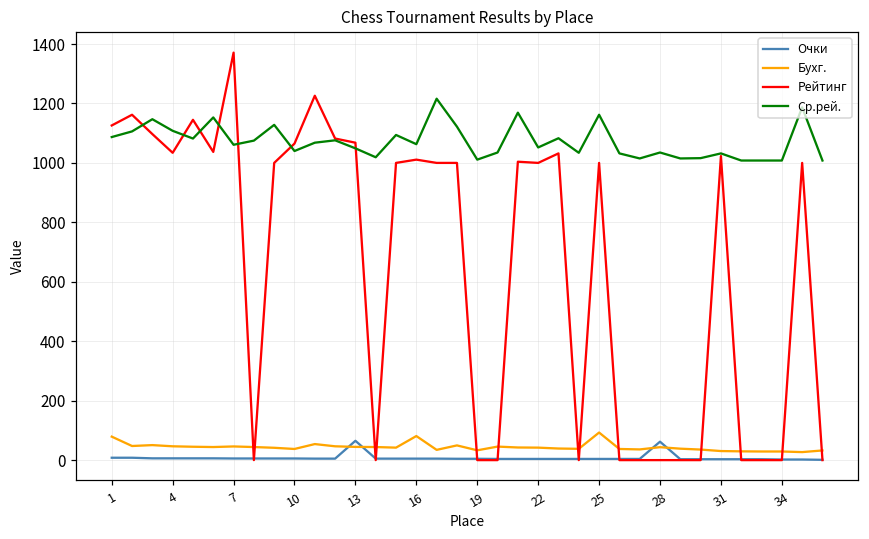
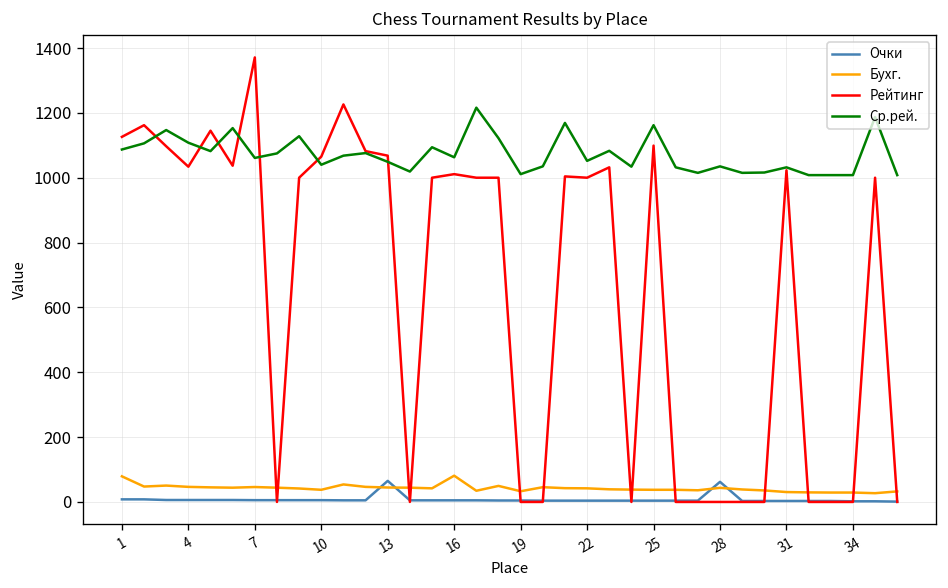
Бухг., 25: 90 -> 40
Рейтинг, 25: 1000 -> 1100
